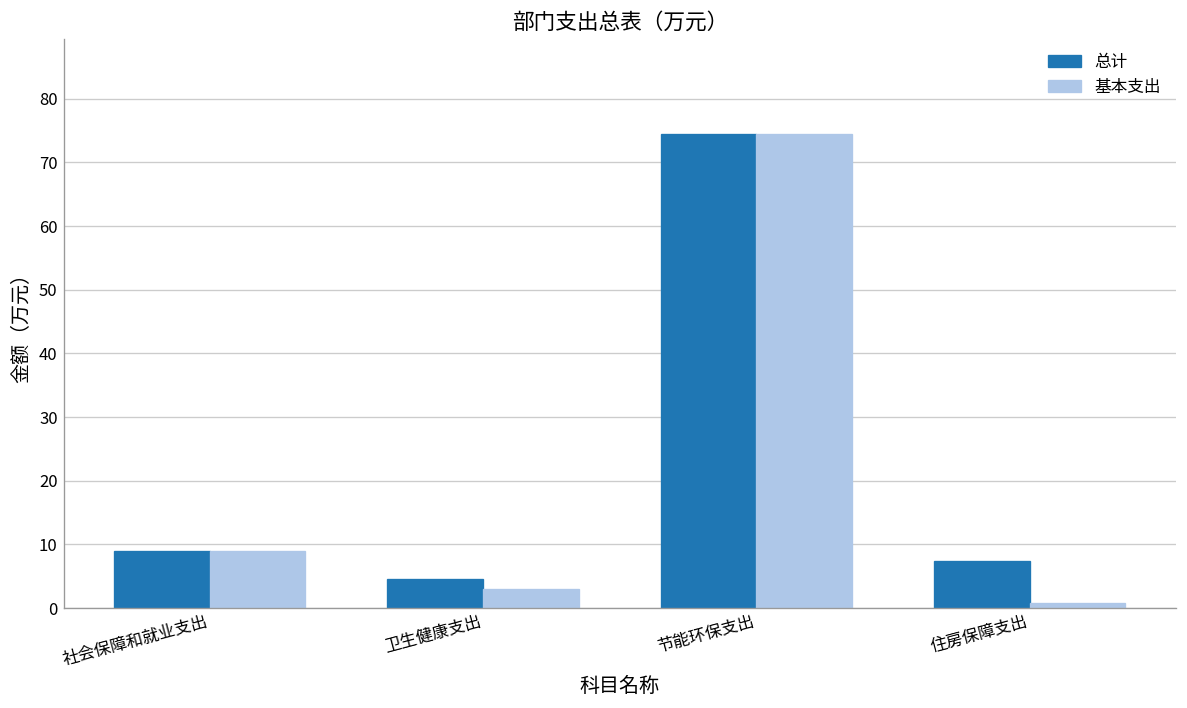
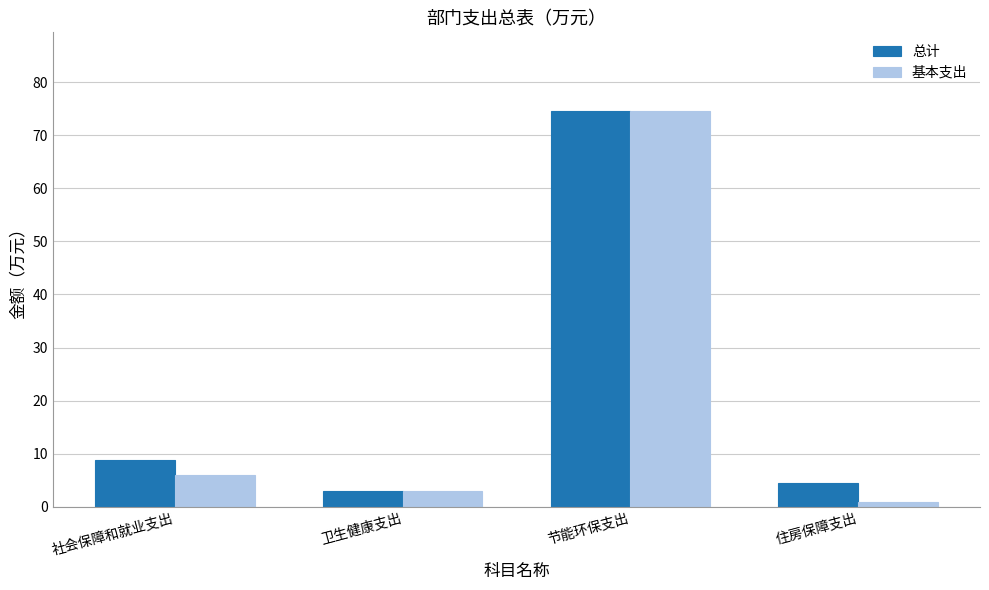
基本支出, 社会保障和就业支出: 9 -> 6
总计, 卫生健康支出: 5 -> 3
总计, 住房保障支出: 7 -> 4
